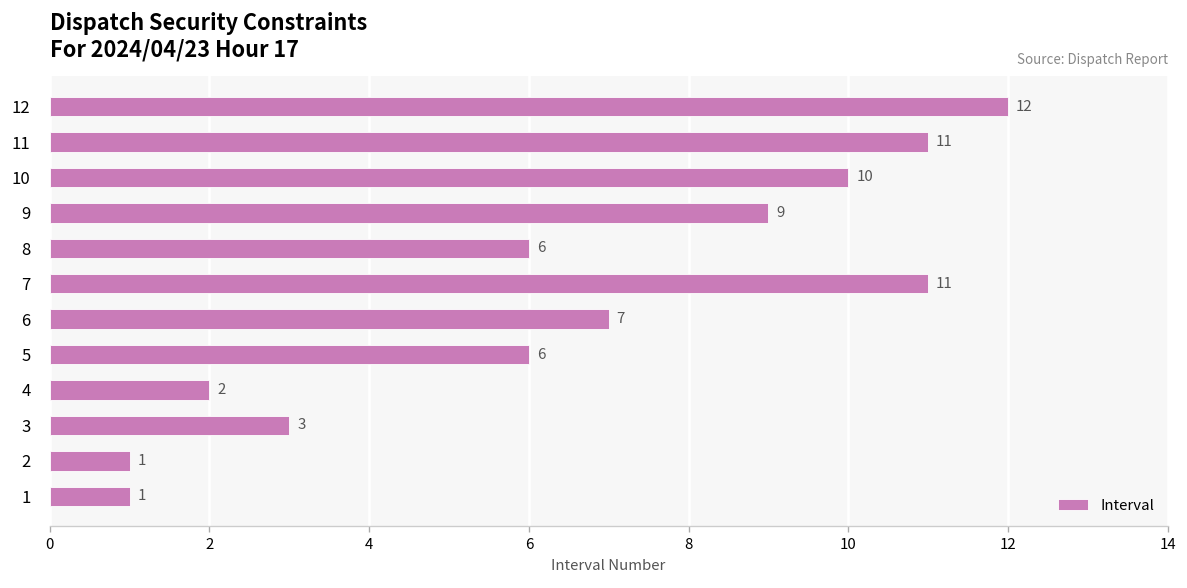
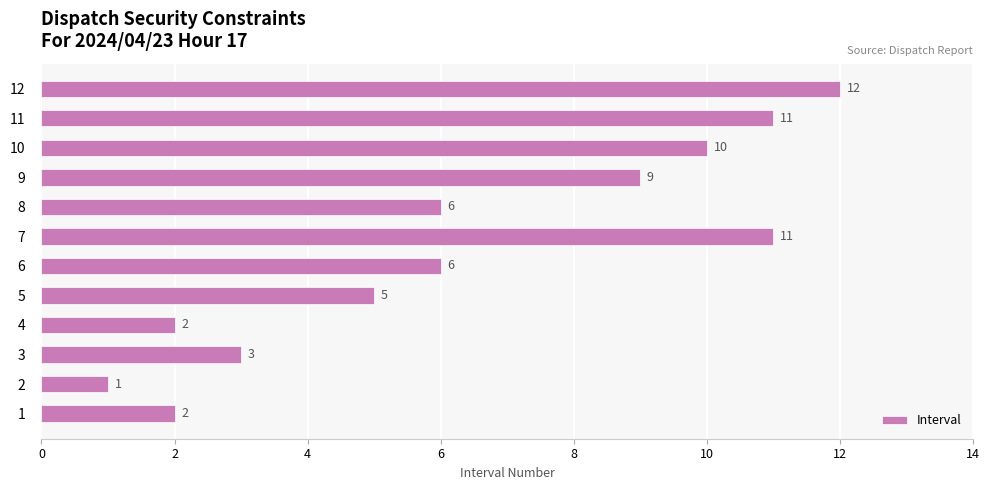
6: 7 -> 6
5: 6 -> 5
1: 1 -> 2
